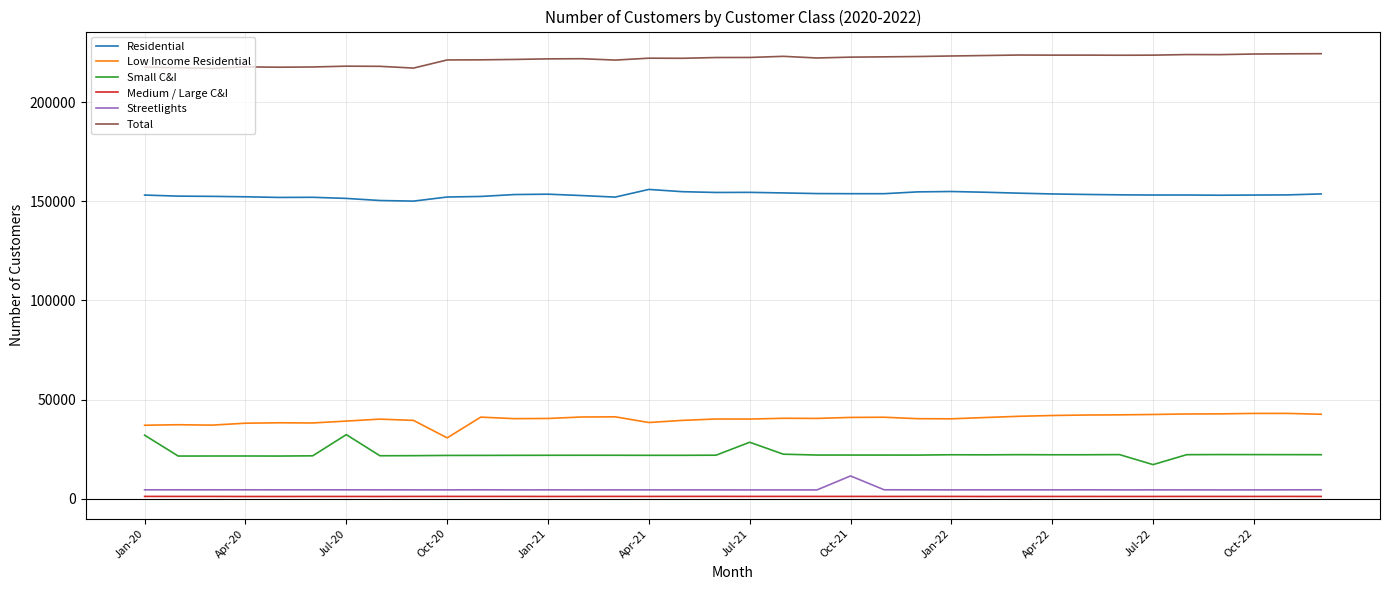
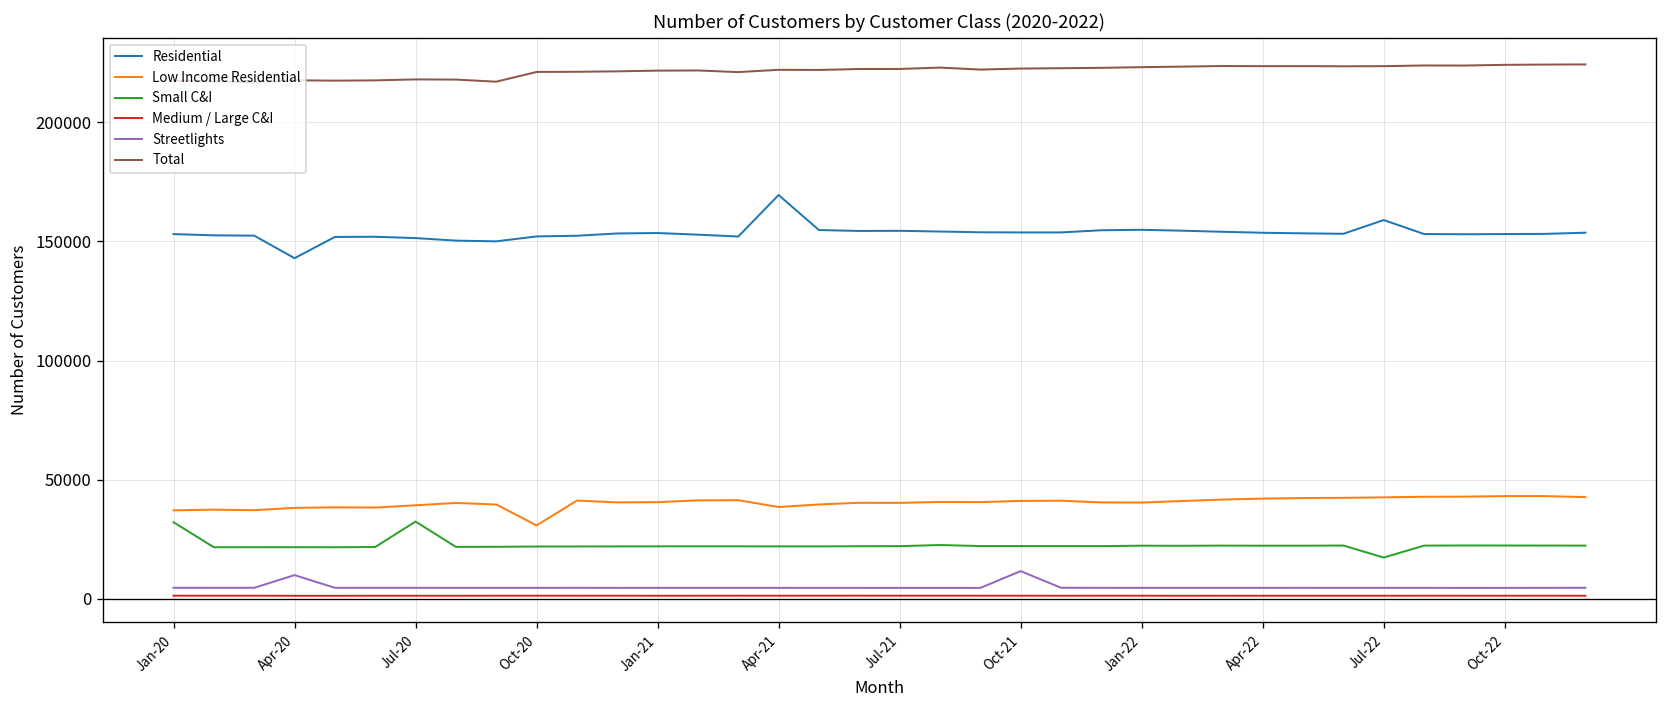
Residential, Apr-20: 152000 -> 143000
Streetlights, Apr-20: 5000 -> 10000
Residential, Apr-21: 156000 -> 170000
Small C&I, Jul-21: 29000 -> 22000
Residential, Jul-22: 153000 -> 159000
